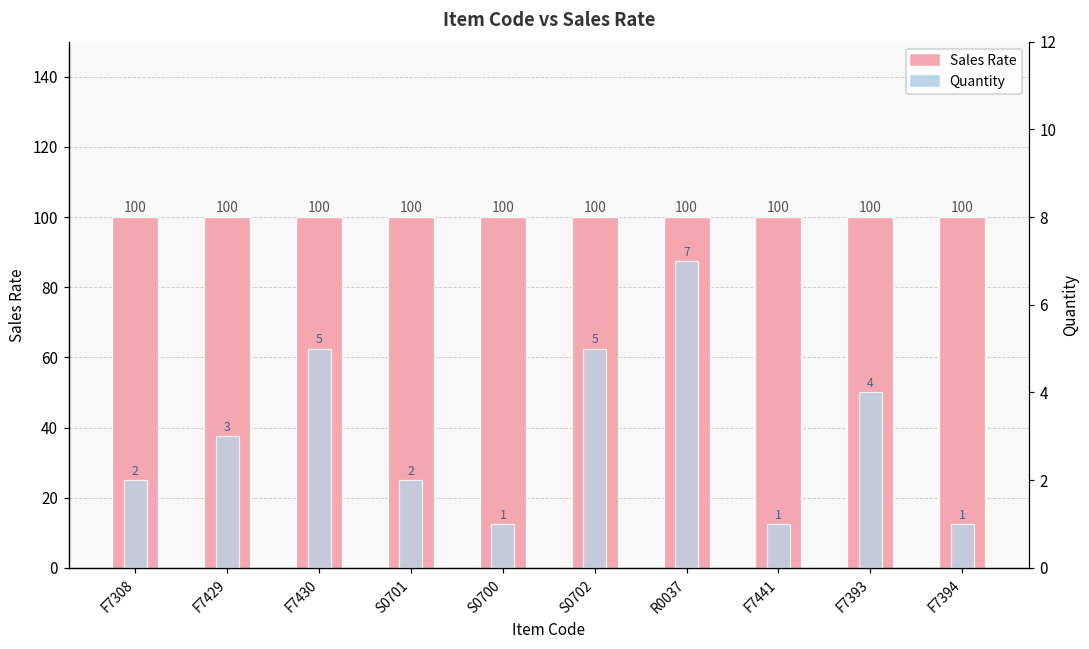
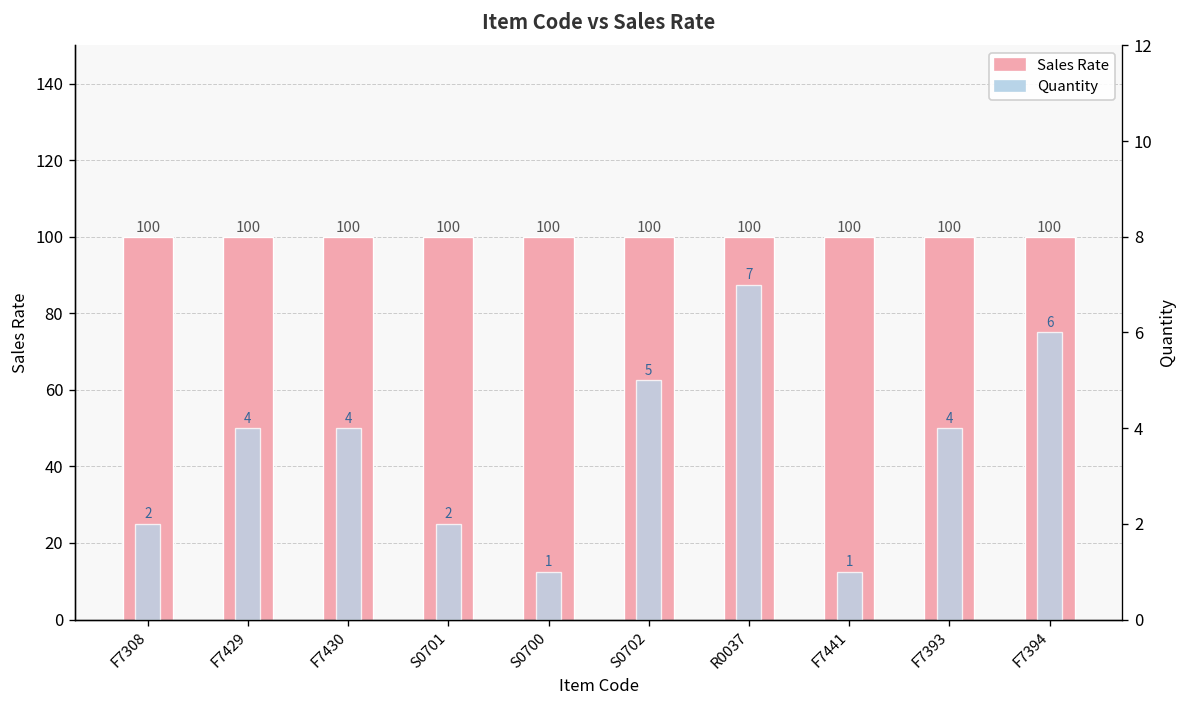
Quantity, F7429: 3 -> 4
Quantity, F7430: 5 -> 4
Quantity, F7394: 1 -> 6
